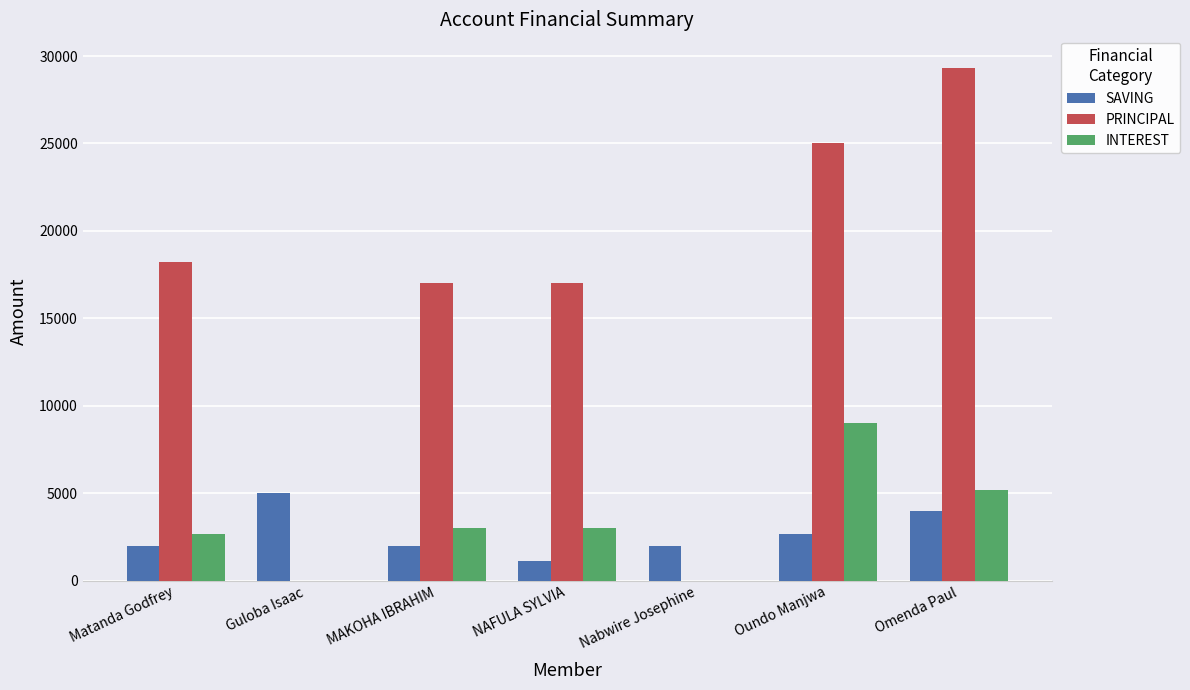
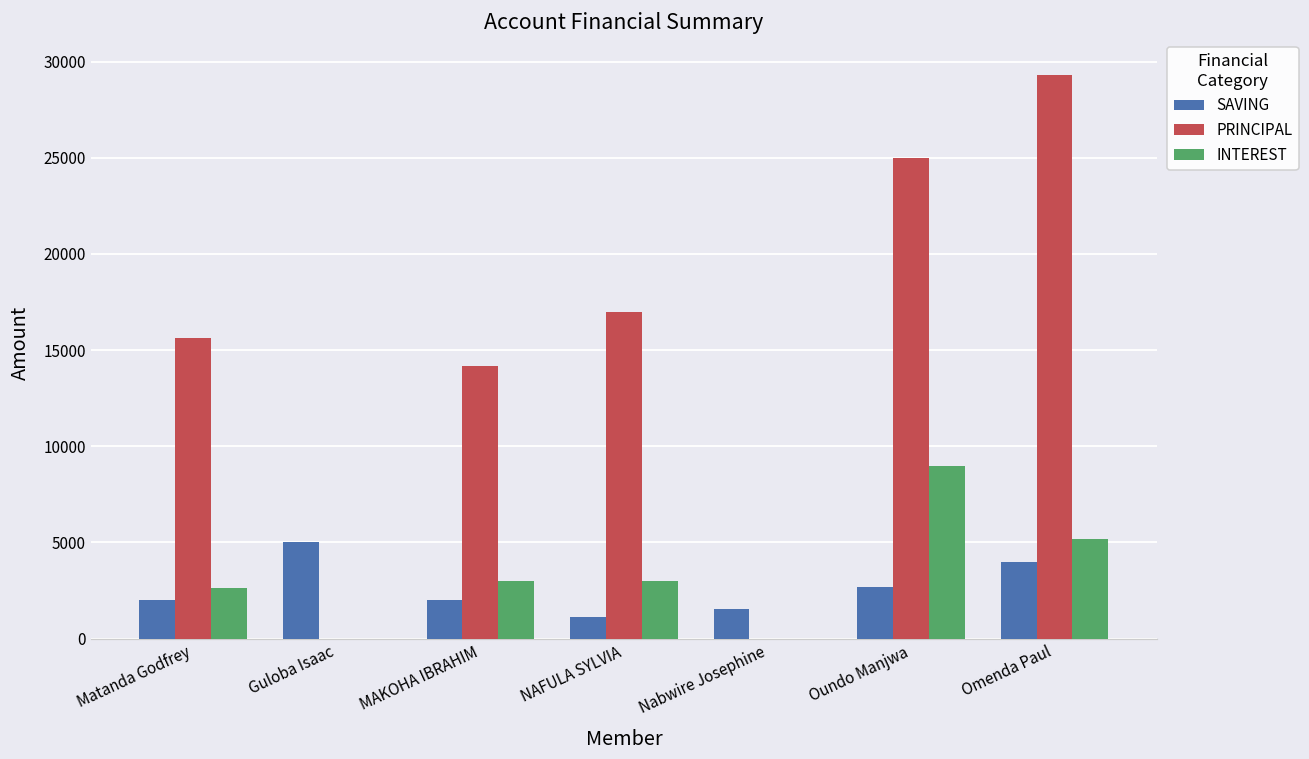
PRINCIPAL, Matanda Godfrey: 18200 -> 15600
PRINCIPAL, MAKOHA IBRAHIM: 17000 -> 14200
SAVING, Nabwire Josephine: 2000 -> 1500
